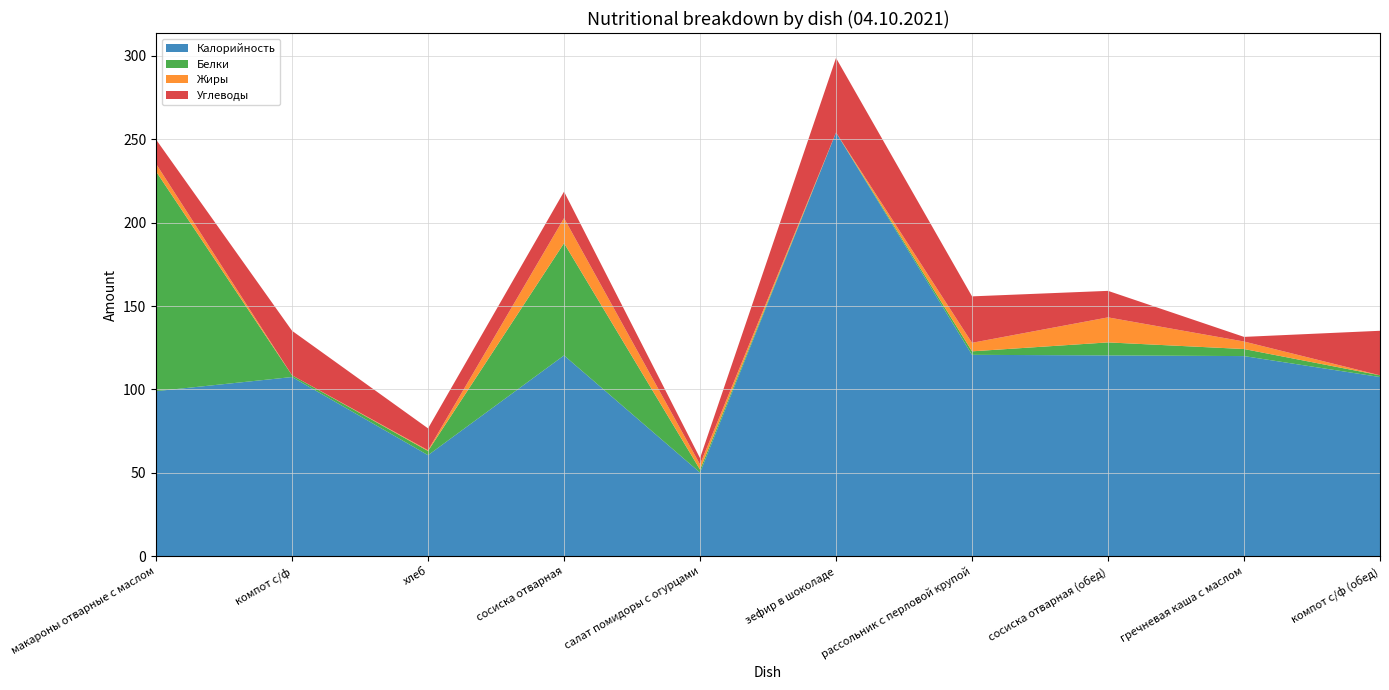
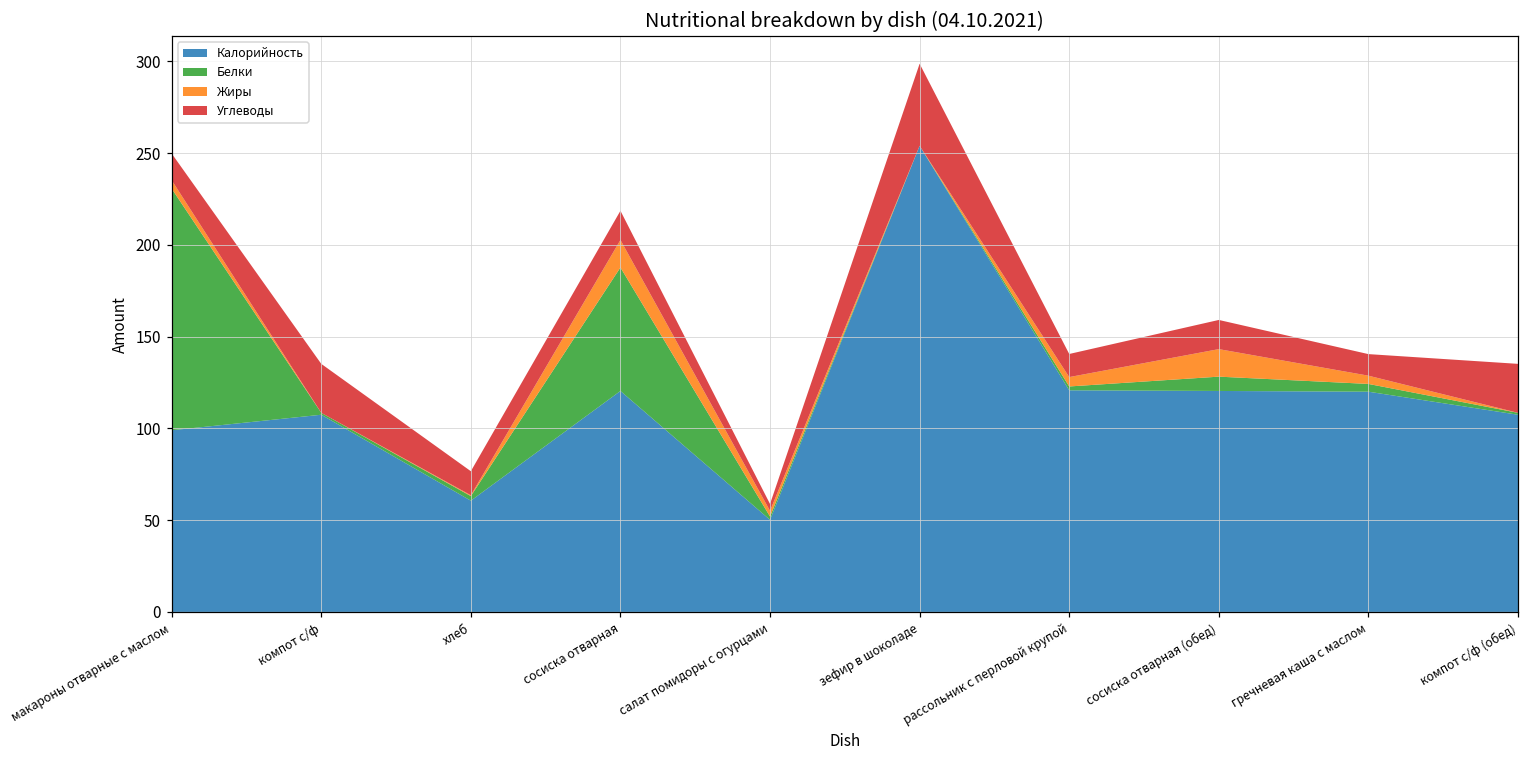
Углеводы, рассольник с перловой крупой: 28 -> 13
Углеводы, гречневая каша с маслом: 3 -> 12
